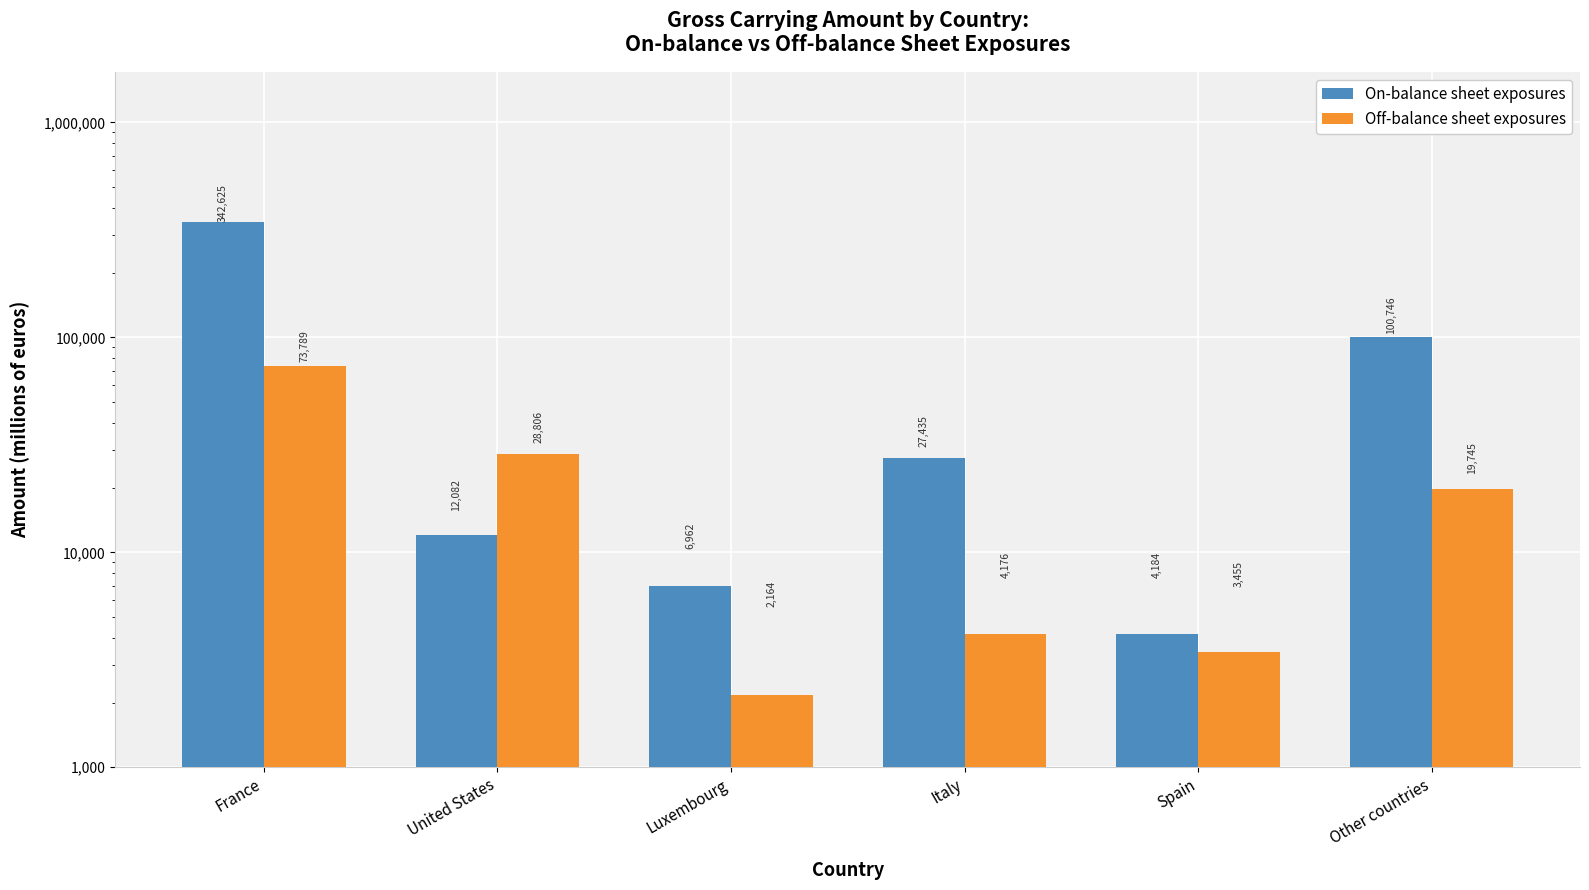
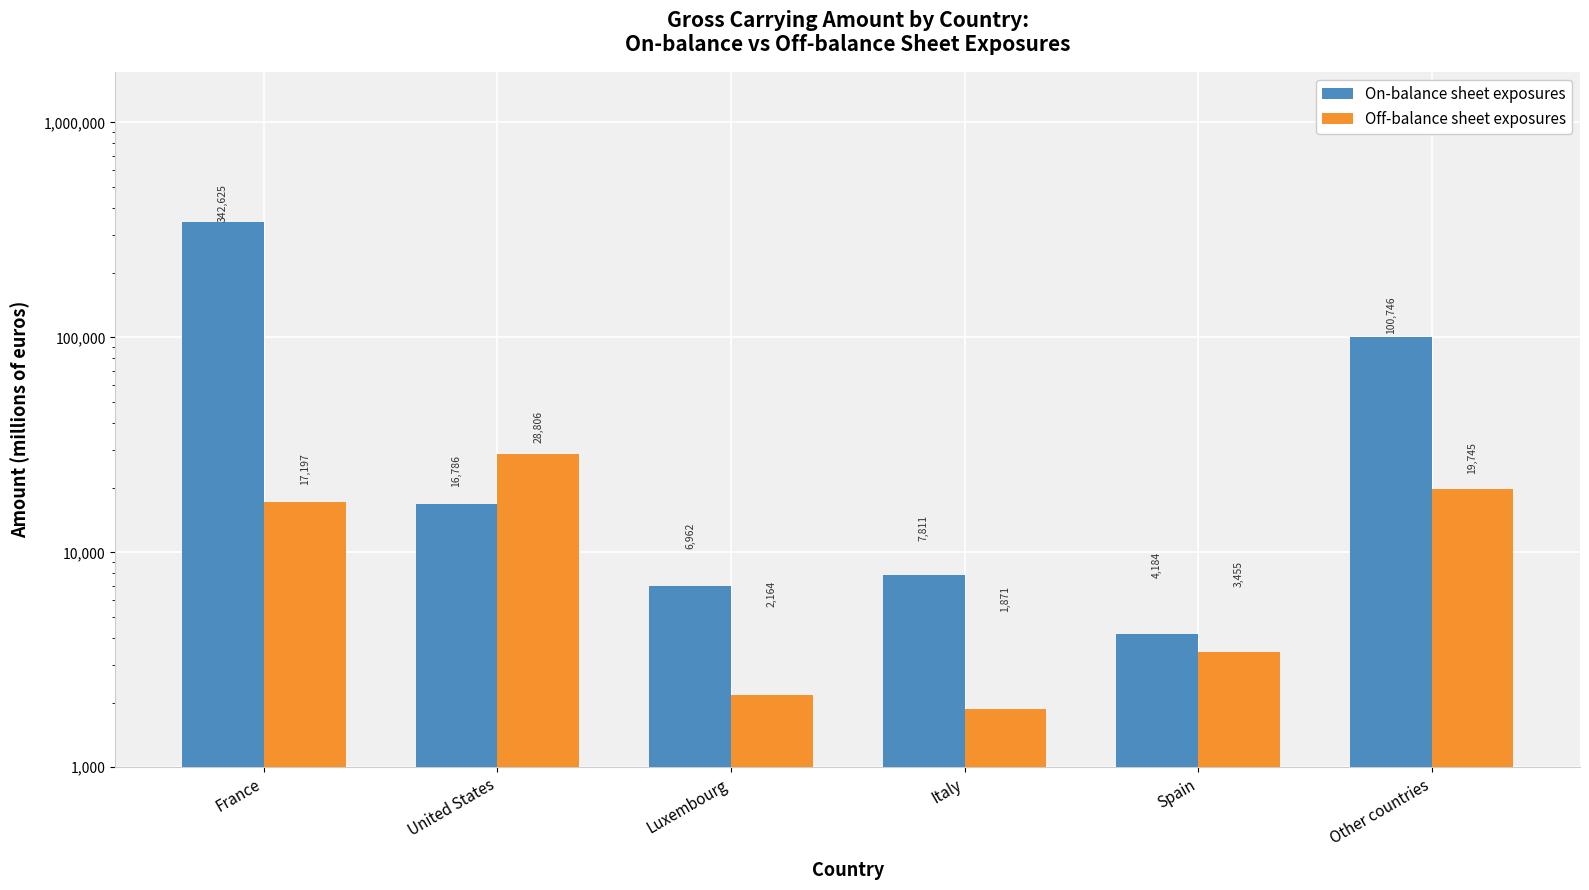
Off-balance sheet exposures, France: 73,789 -> 17,197
On-balance sheet exposures, United States: 12,082 -> 16,786
On-balance sheet exposures, Italy: 27,435 -> 7,811
Off-balance sheet exposures, Italy: 4,176 -> 1,871
